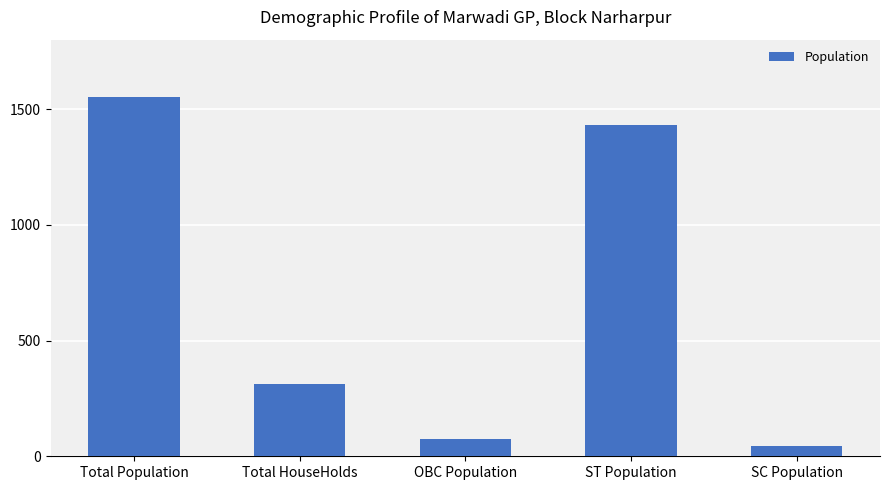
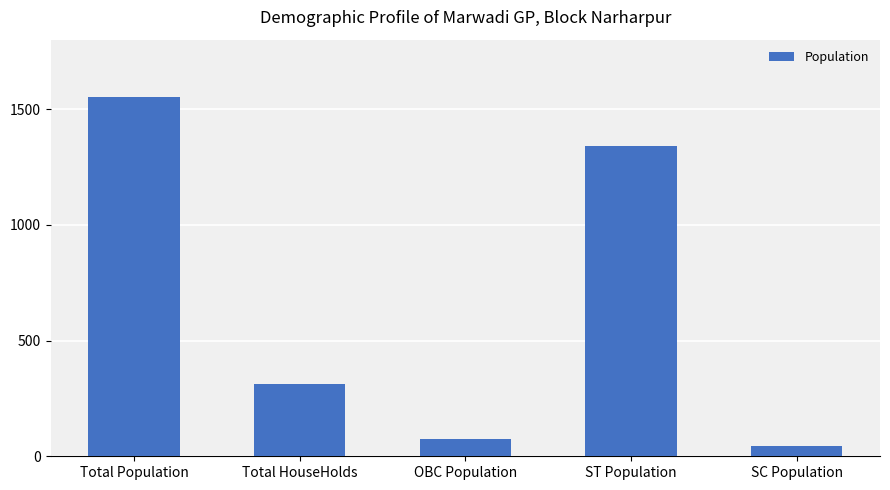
ST Population: 1430 -> 1340
